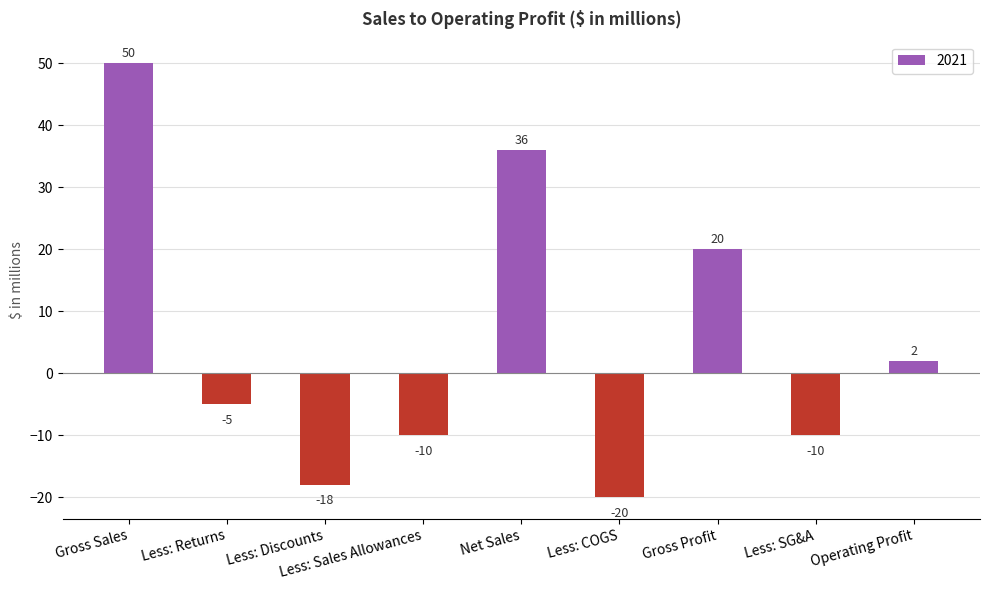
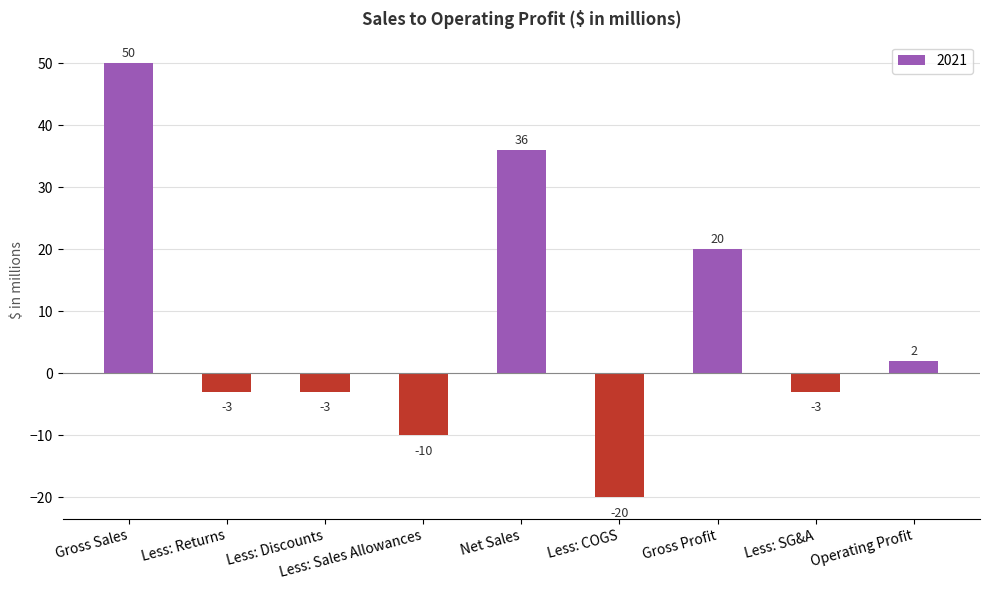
Less: Returns: -5 -> -3
Less: Discounts: -18 -> -3
Less: SG&A: -10 -> -3
